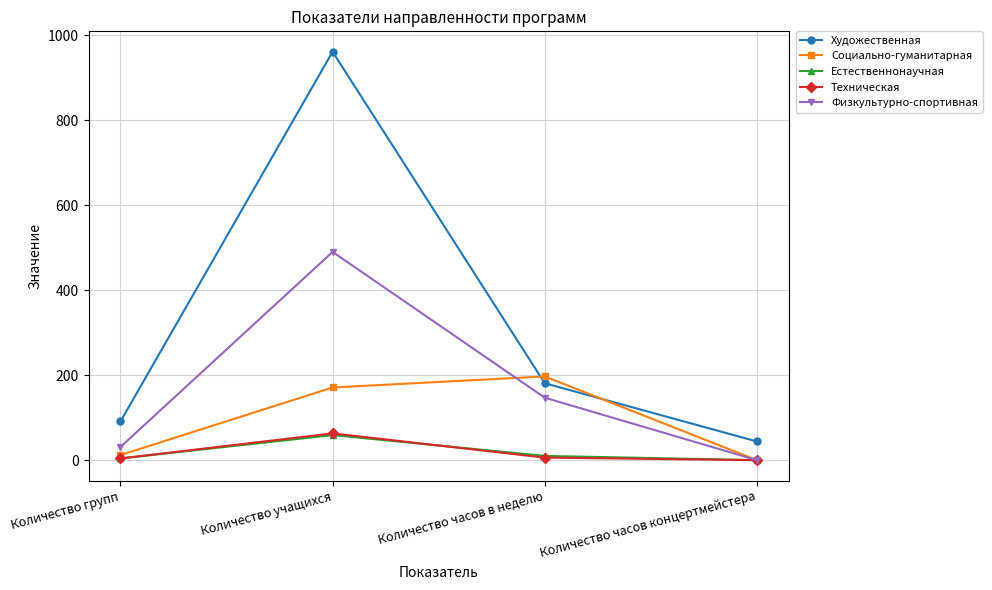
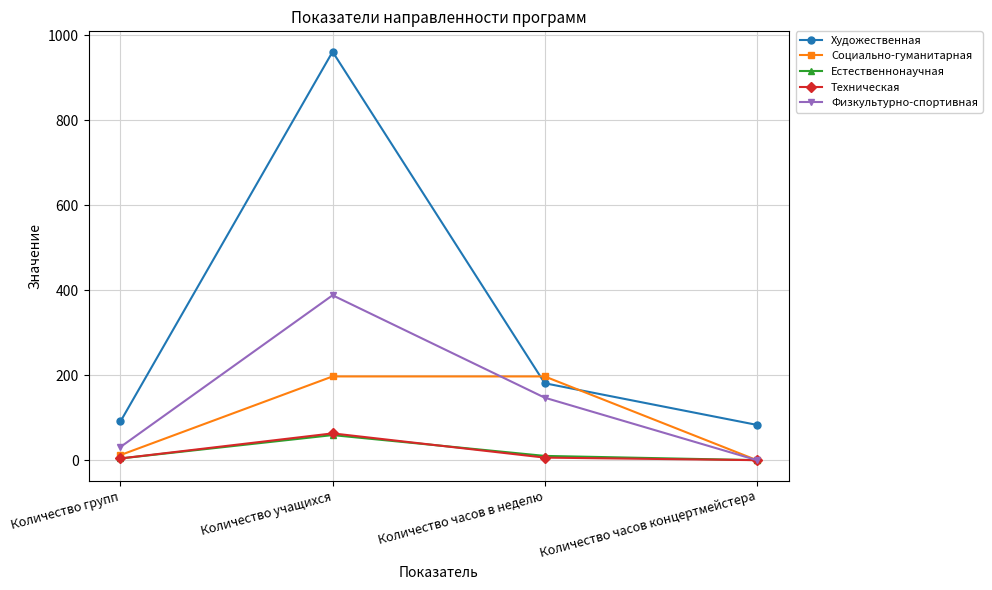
Социально-гуманитарная, Количество учащихся: 170 -> 200
Физкультурно-спортивная, Количество учащихся: 490 -> 390
Художественная, Количество часов концертмейстера: 40 -> 80
